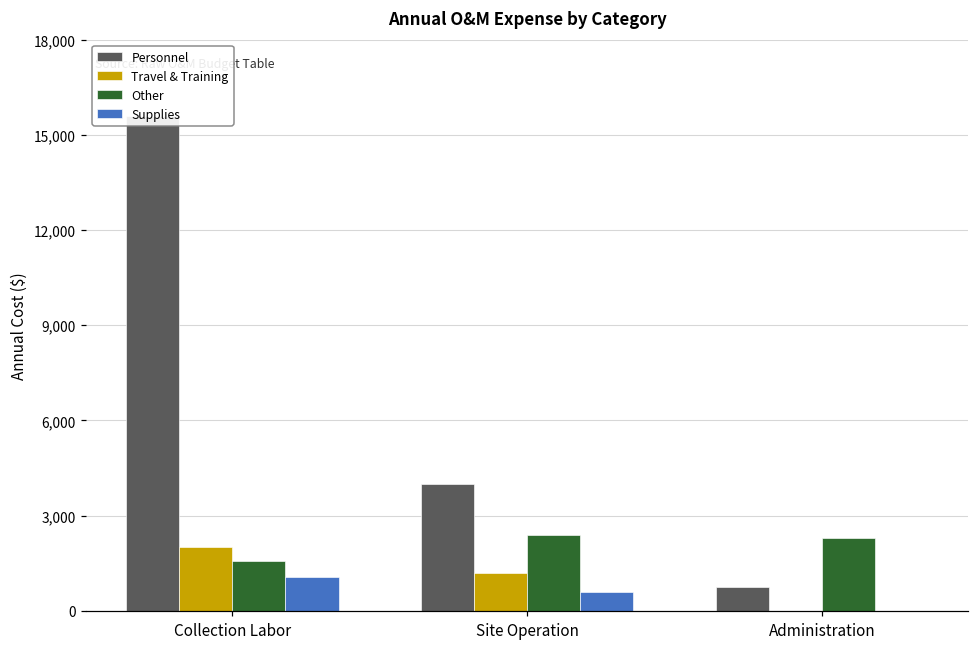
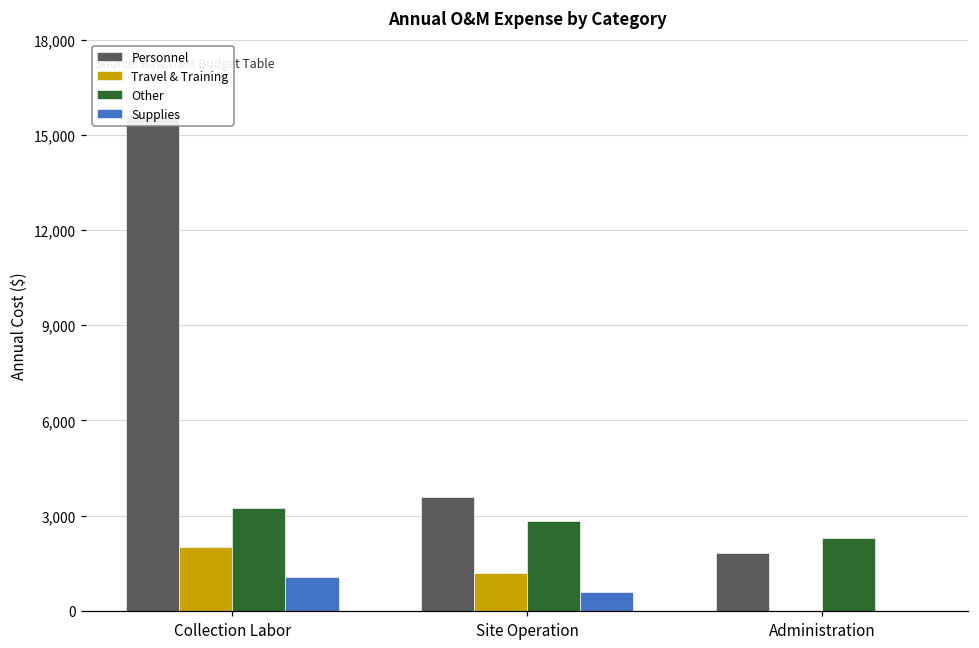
Other, Collection Labor: 1,600 -> 3,200
Personnel, Site Operation: 4,000 -> 3,600
Other, Site Operation: 2,400 -> 2,800
Personnel, Administration: 800 -> 1,800
